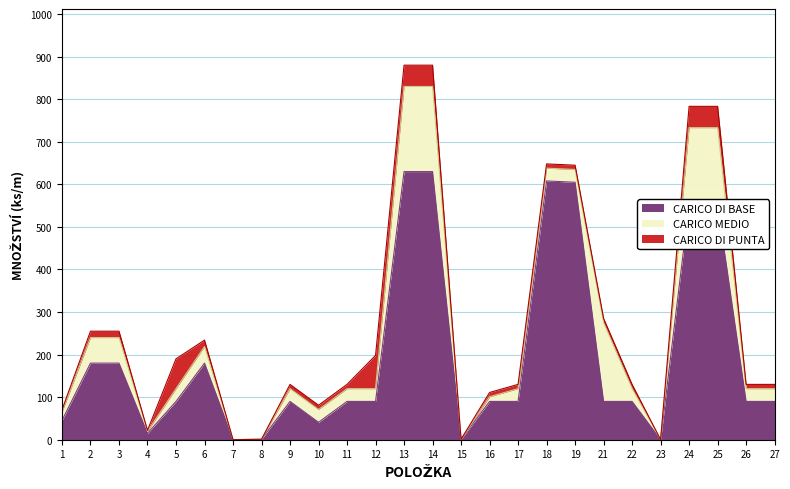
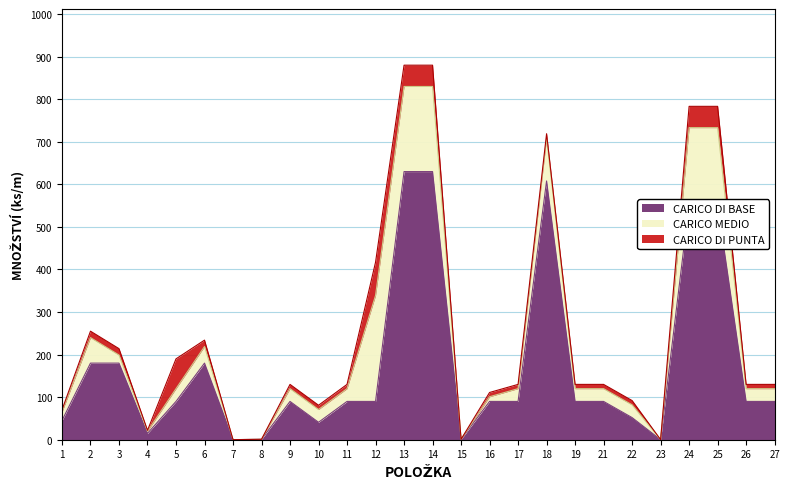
CARICO MEDIO, 3: 60 -> 20
CARICO MEDIO, 12: 30 -> 250
CARICO MEDIO, 18: 30 -> 100
CARICO DI BASE, 19: 610 -> 90
CARICO MEDIO, 21: 190 -> 30
CARICO DI BASE, 22: 90 -> 50
